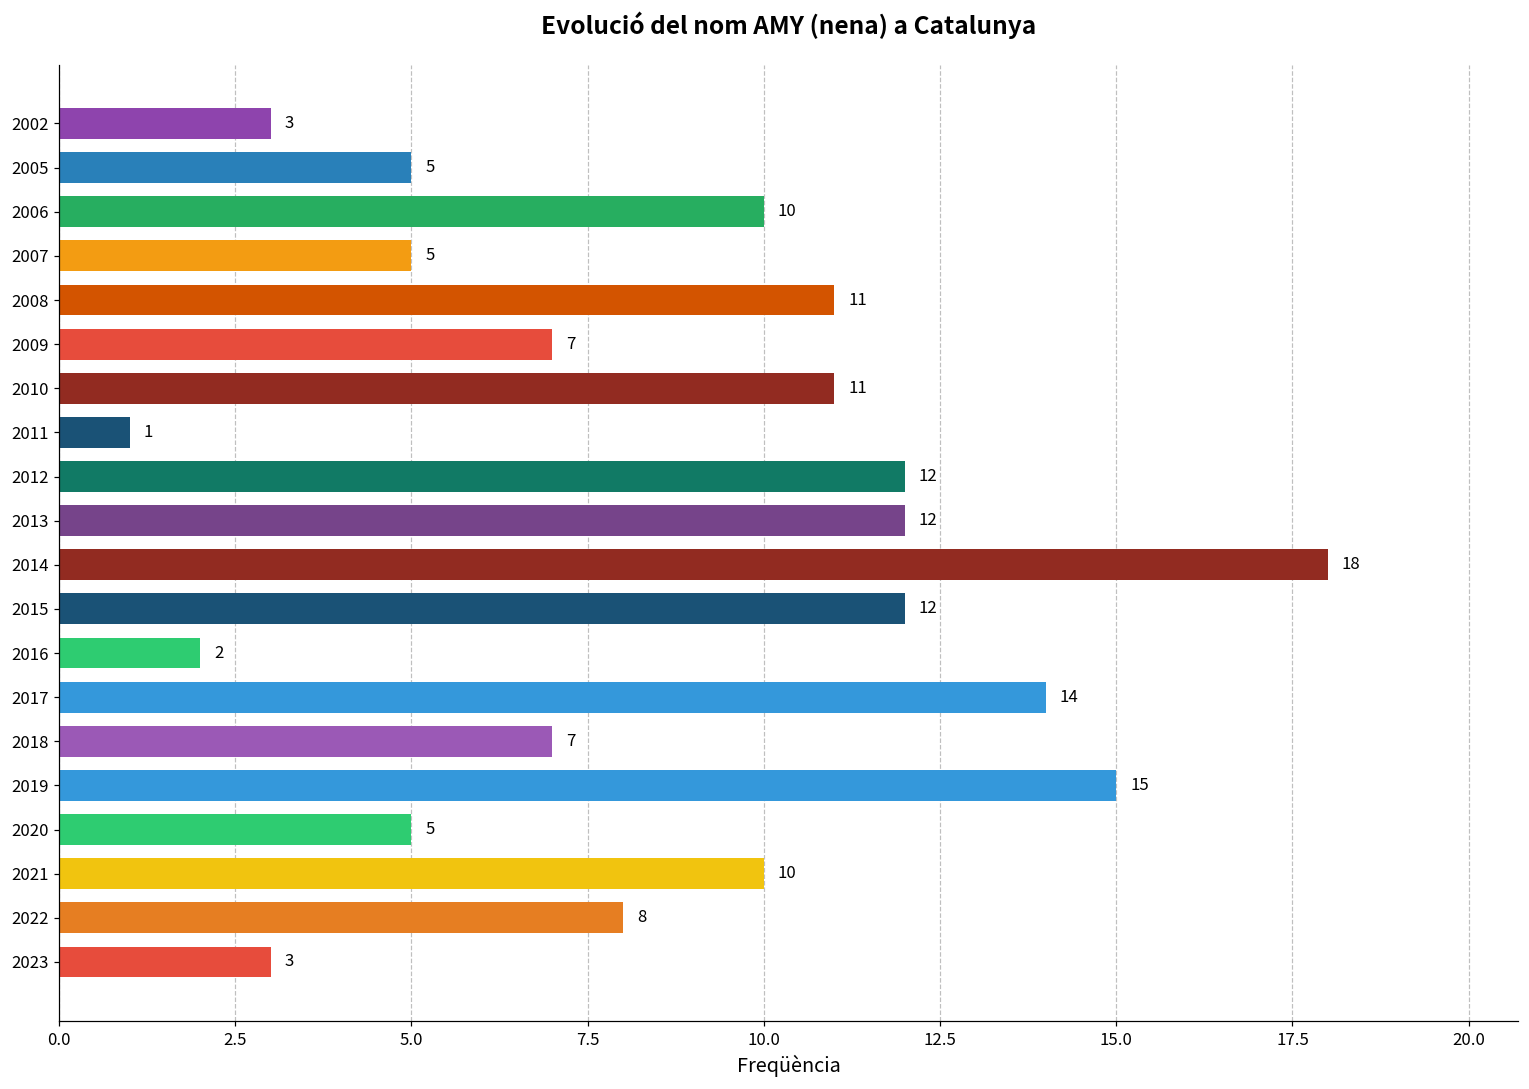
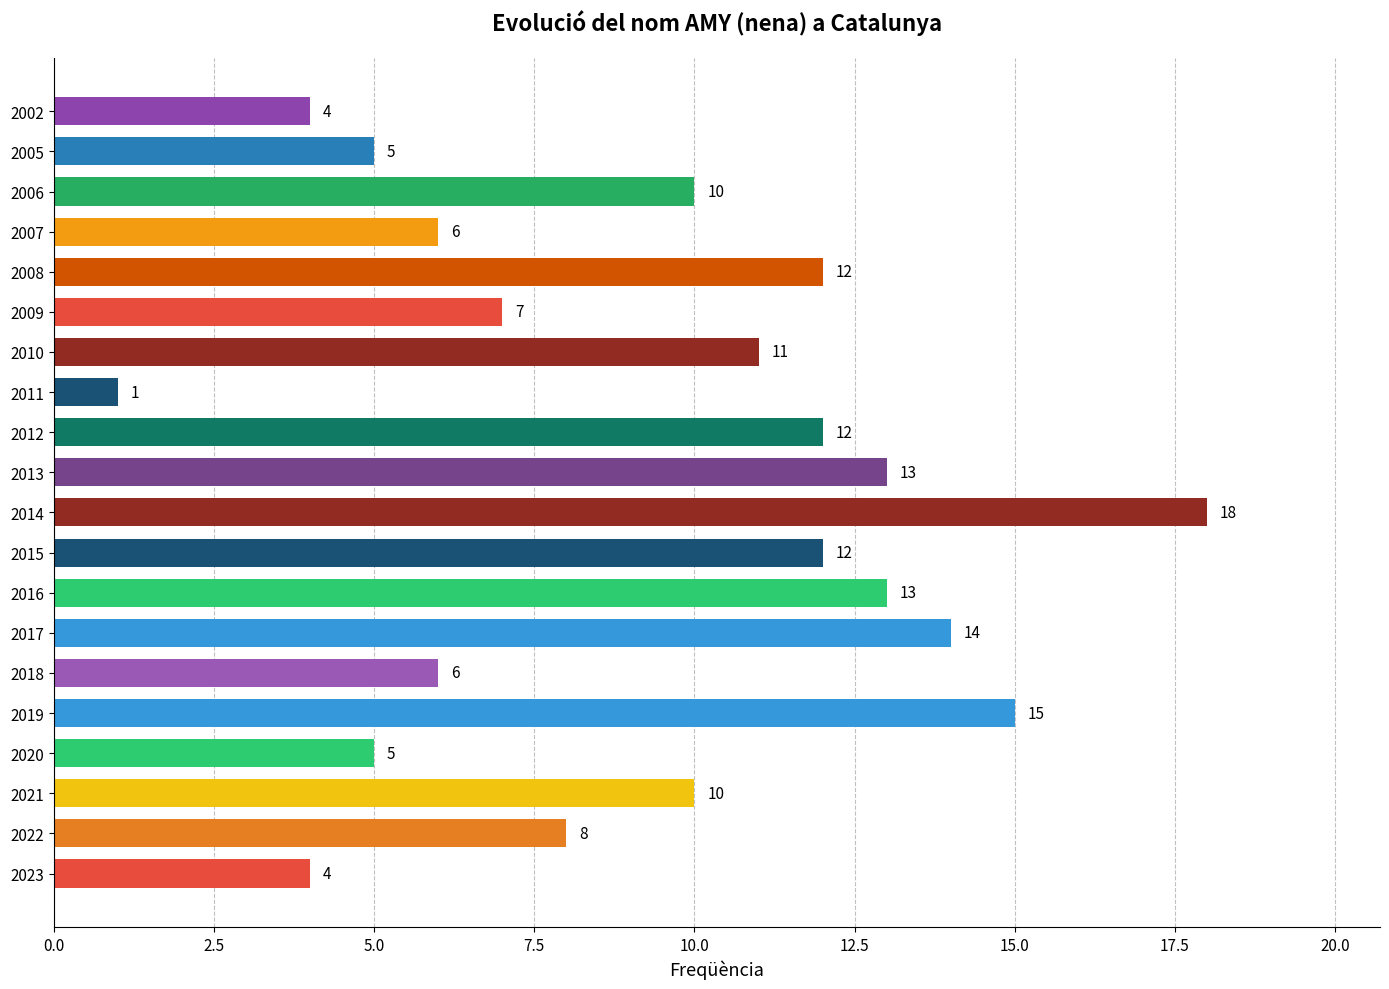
2002: 3 -> 4
2007: 5 -> 6
2008: 11 -> 12
2013: 12 -> 13
2016: 2 -> 13
2018: 7 -> 6
2023: 3 -> 4
